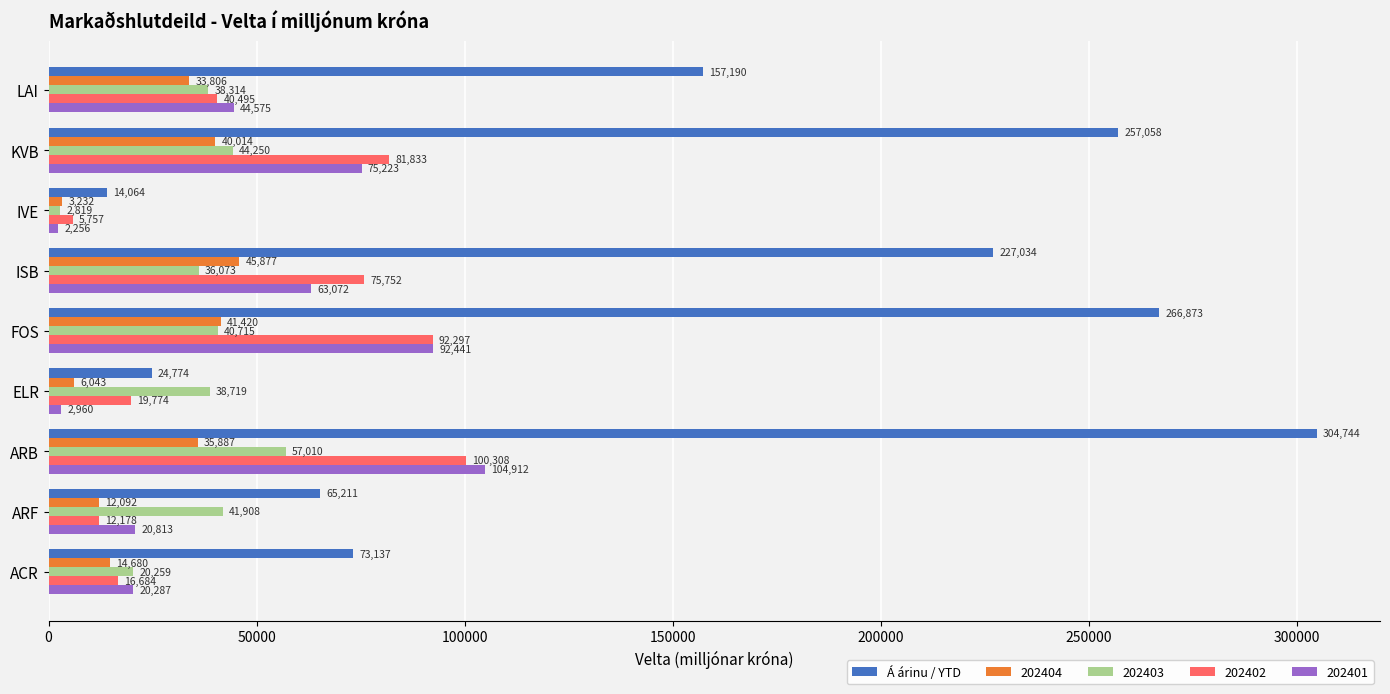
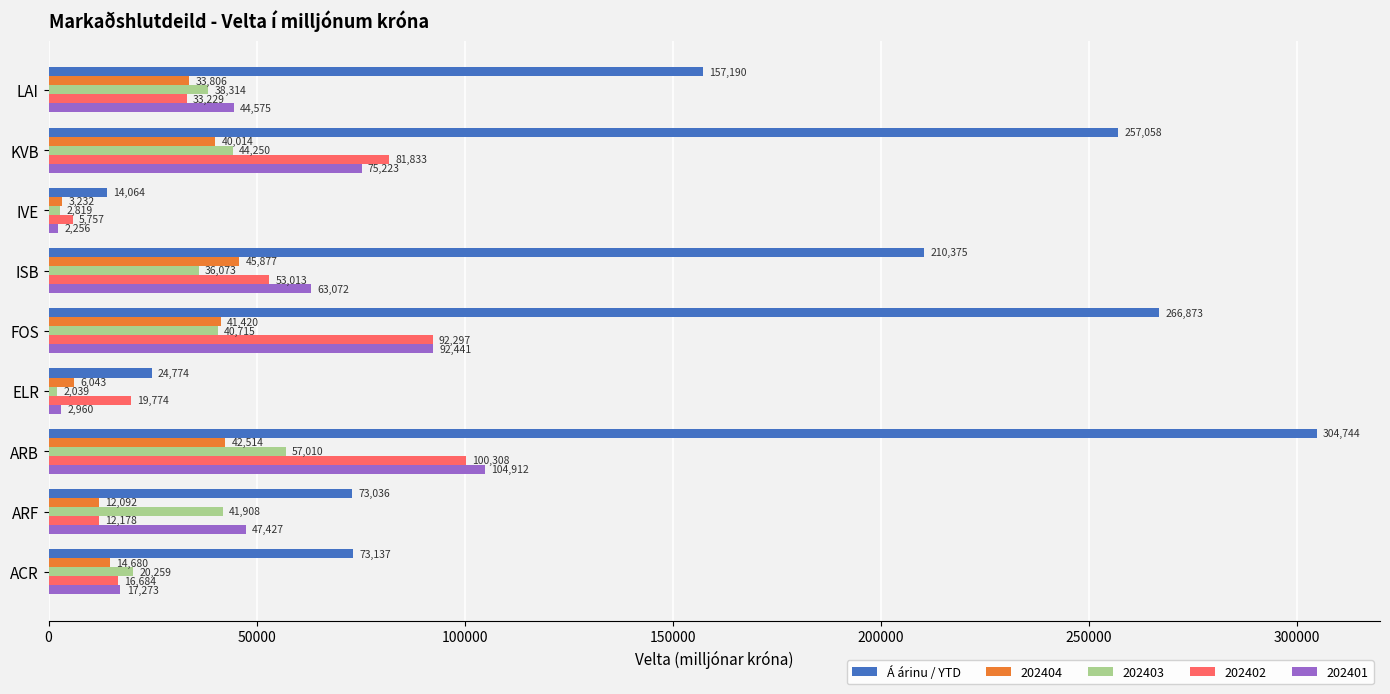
202402, LAI: 40,495 -> 33,229
Á árinu / YTD, ISB: 227,034 -> 210,375
202402, ISB: 75,752 -> 53,013
202403, ELR: 38,719 -> 2,039
202404, ARB: 35,887 -> 42,514
Á árinu / YTD, ARF: 65,211 -> 73,036
202401, ARF: 20,813 -> 47,427
202401, ACR: 20,287 -> 17,273
